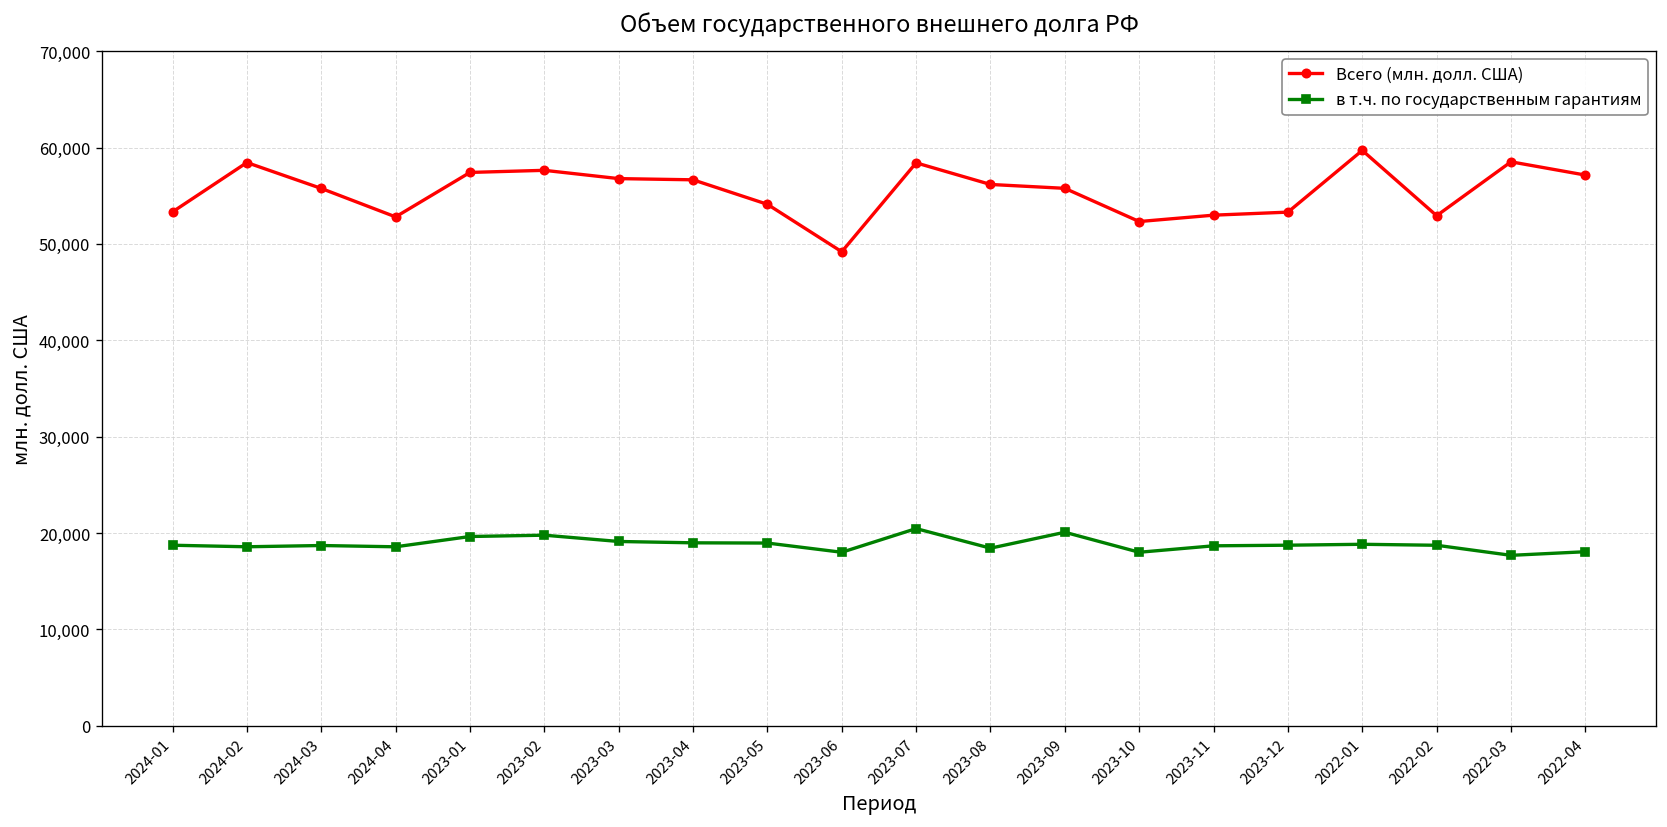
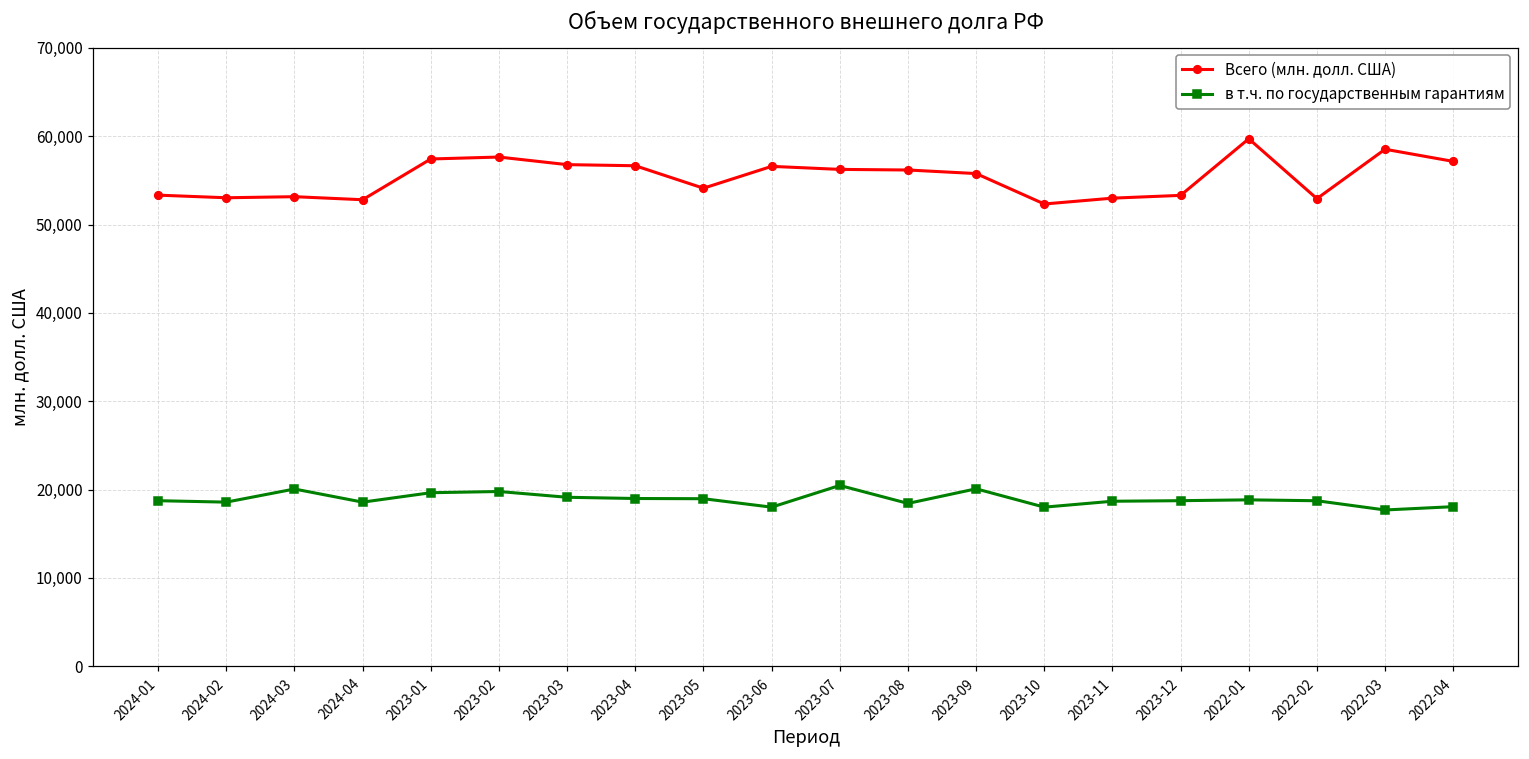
Всего (млн. долл. США), 2024-02: 58,000 -> 53,000
Всего (млн. долл. США), 2024-03: 56,000 -> 53,000
в т.ч. по государственным гарантиям, 2024-03: 19,000 -> 20,000
Всего (млн. долл. США), 2023-06: 49,000 -> 57,000
Всего (млн. долл. США), 2023-07: 58,000 -> 56,000
